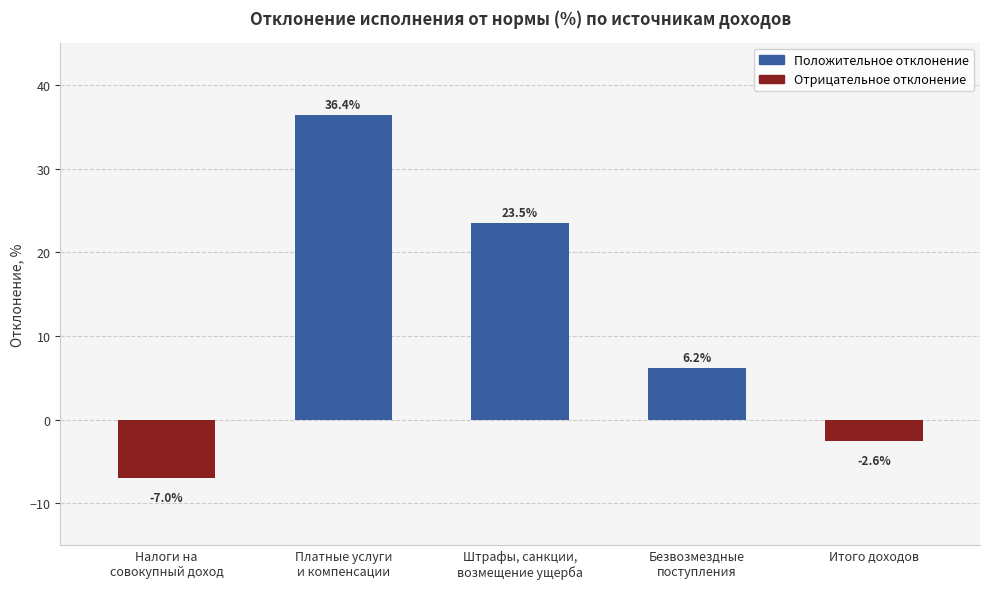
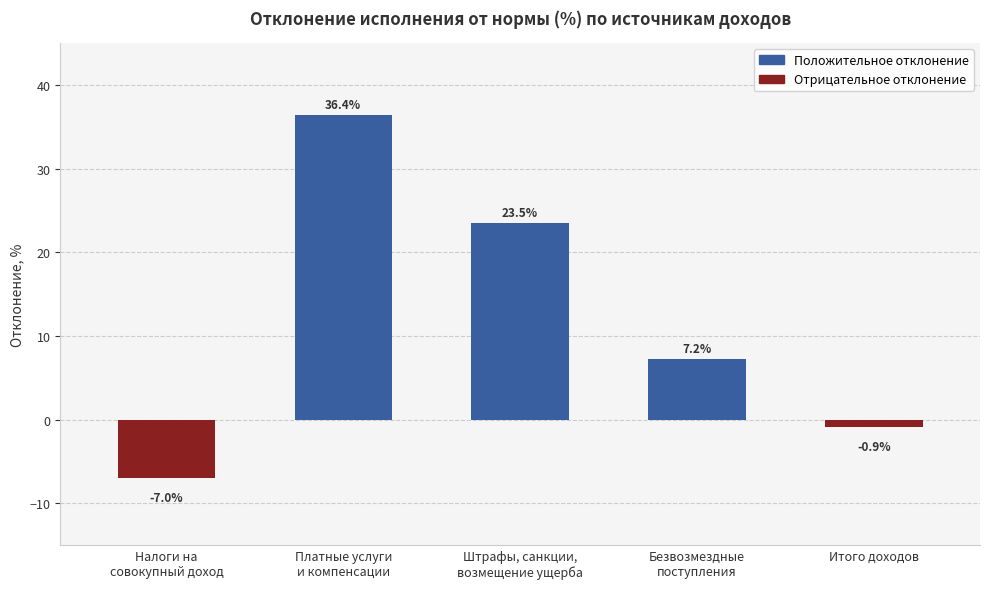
Безвозмездные поступления: 6.2% -> 7.2%
Итого доходов: -2.6% -> -0.9%
